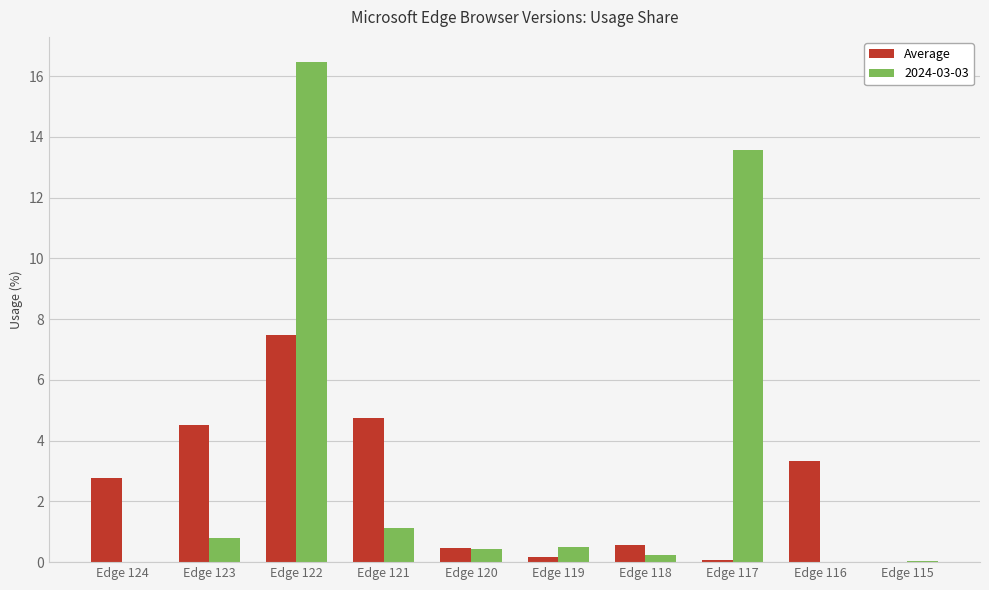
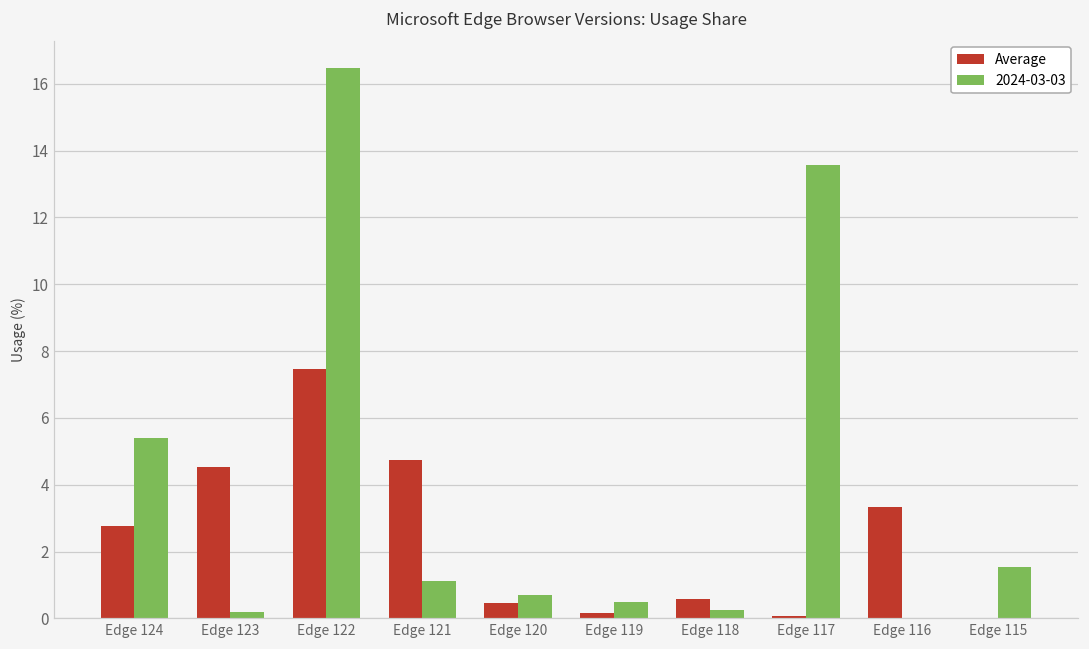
2024-03-03, Edge 124: 0.0 -> 5.4
2024-03-03, Edge 123: 0.8 -> 0.2
2024-03-03, Edge 120: 0.4 -> 0.7
2024-03-03, Edge 115: 0.1 -> 1.5
